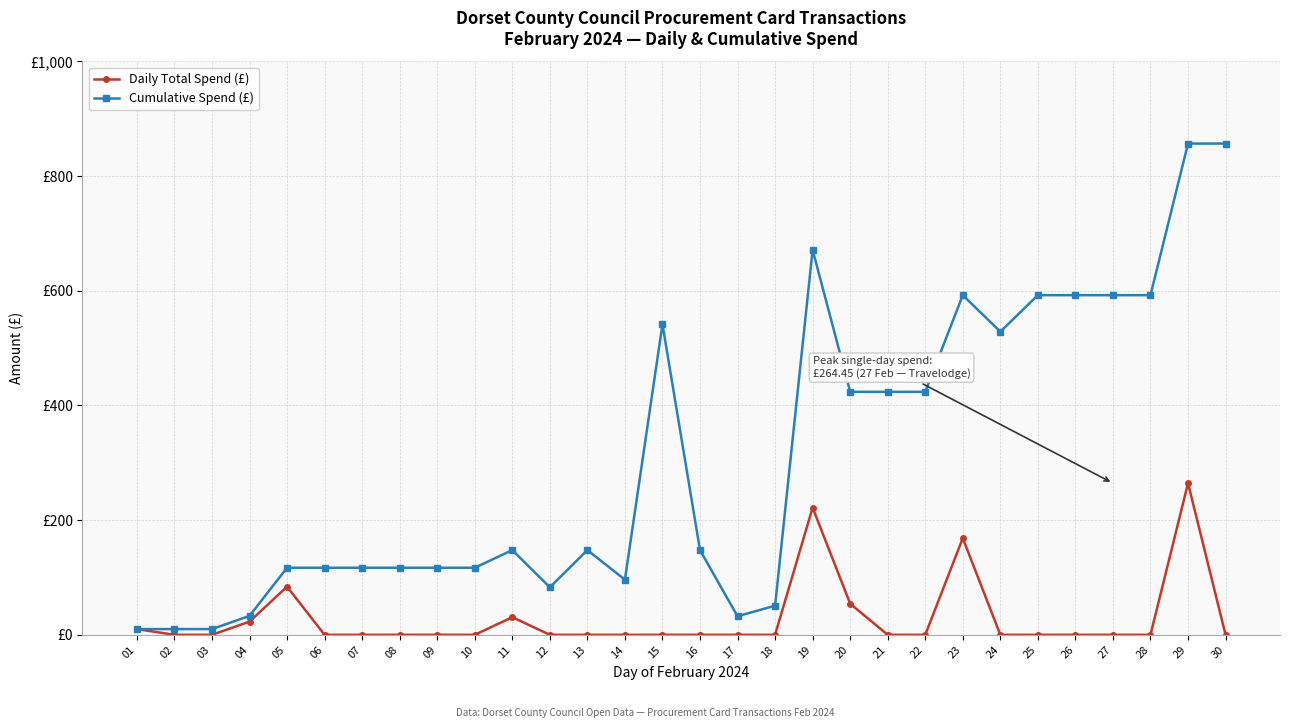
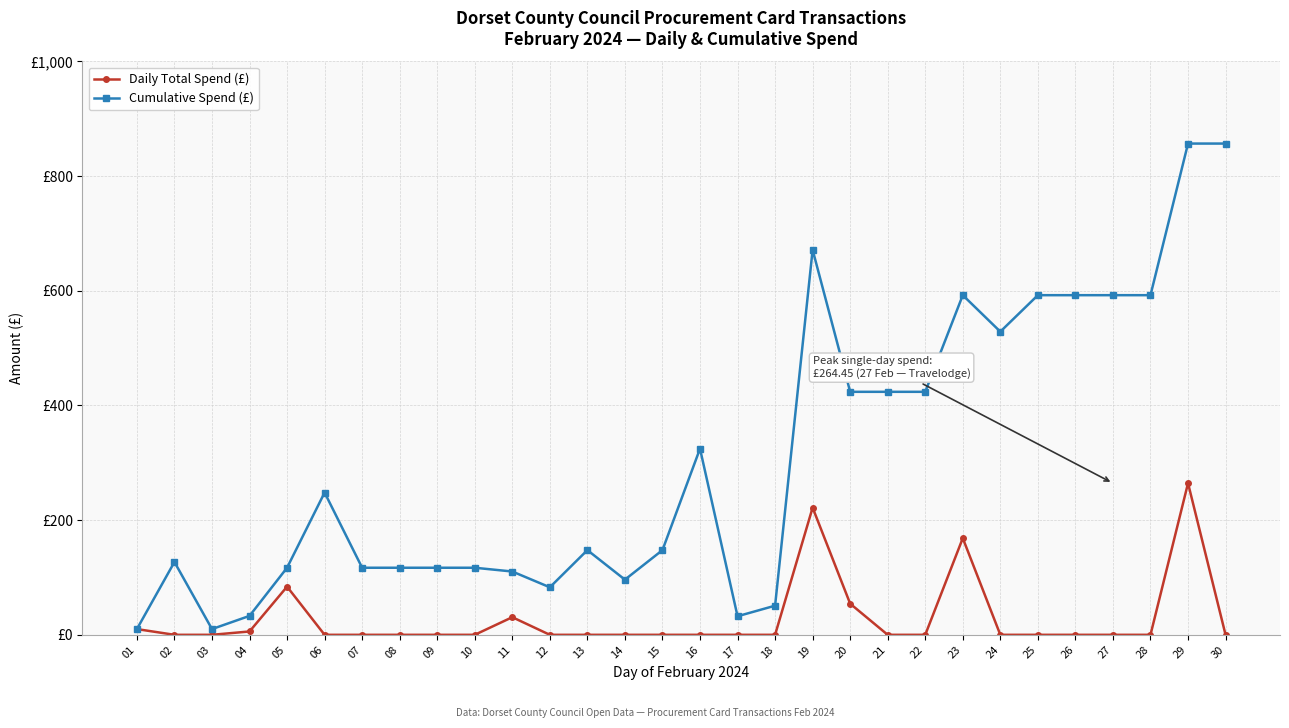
Cumulative Spend (£), 02: £10 -> £130
Daily Total Spend (£), 04: £20 -> £10
Cumulative Spend (£), 06: £120 -> £250
Cumulative Spend (£), 11: £150 -> £110
Cumulative Spend (£), 15: £540 -> £150
Cumulative Spend (£), 16: £150 -> £320
